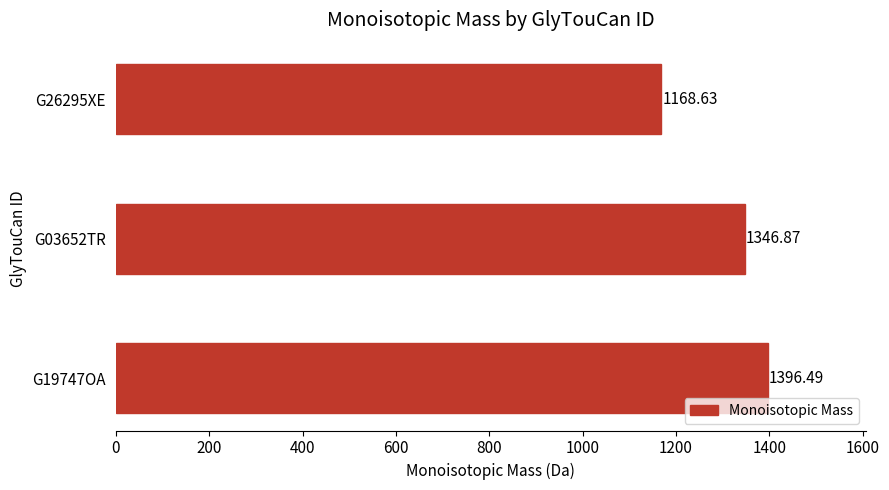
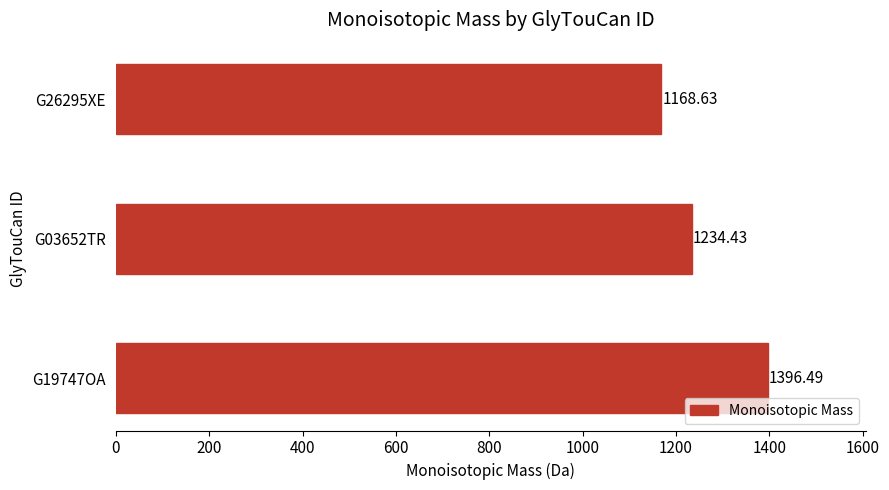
G03652TR: 1346.87 -> 1234.43
